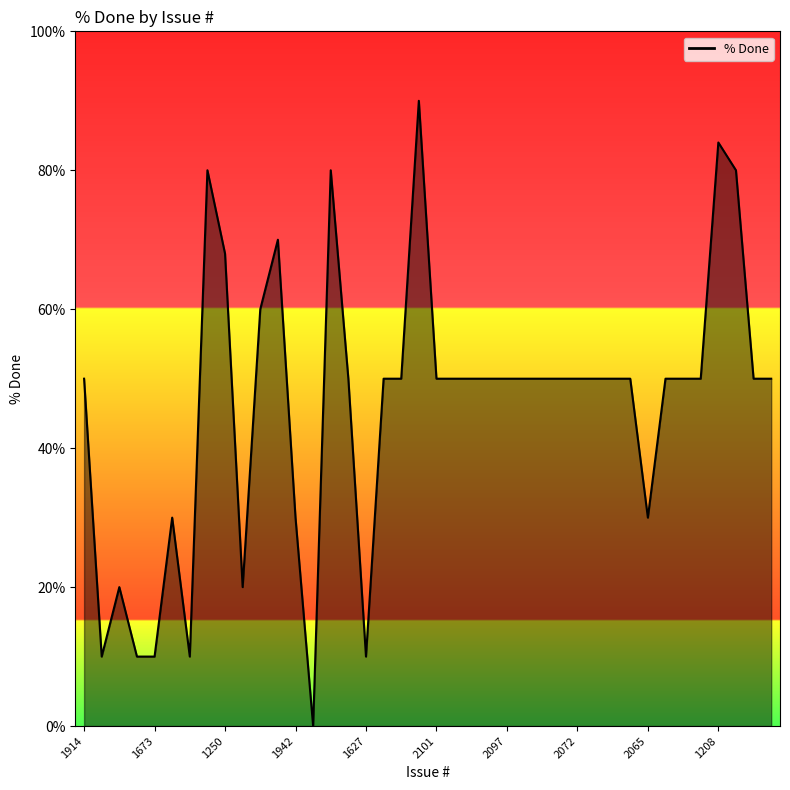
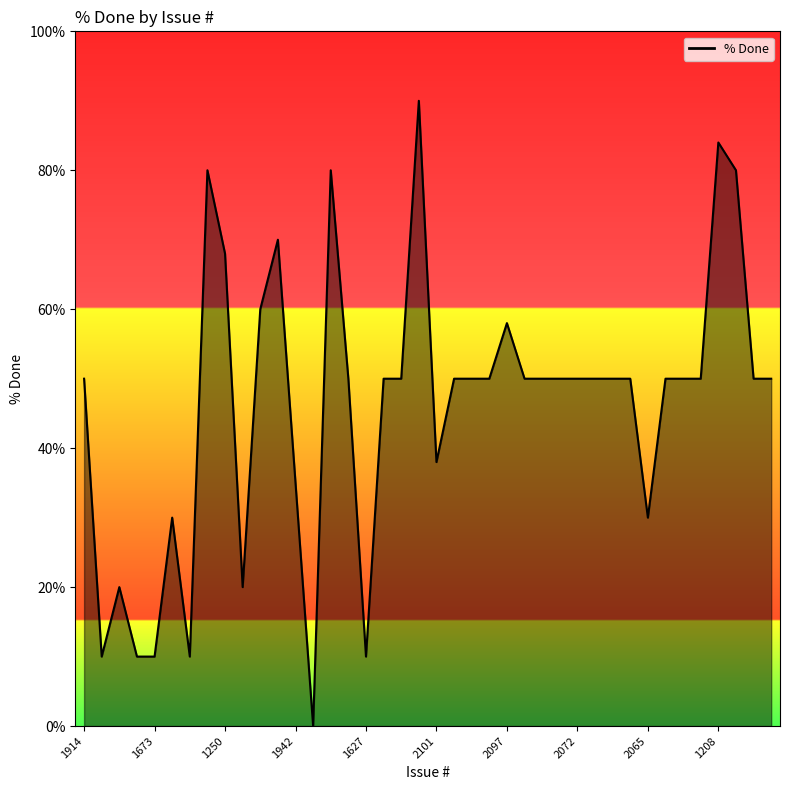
1942: 30% -> 35%
2101: 50% -> 38%
2097: 50% -> 58%
